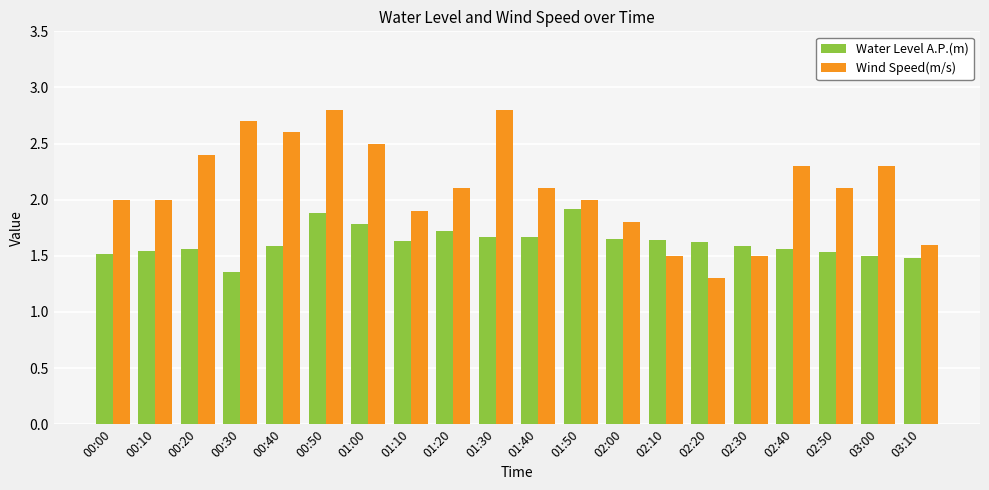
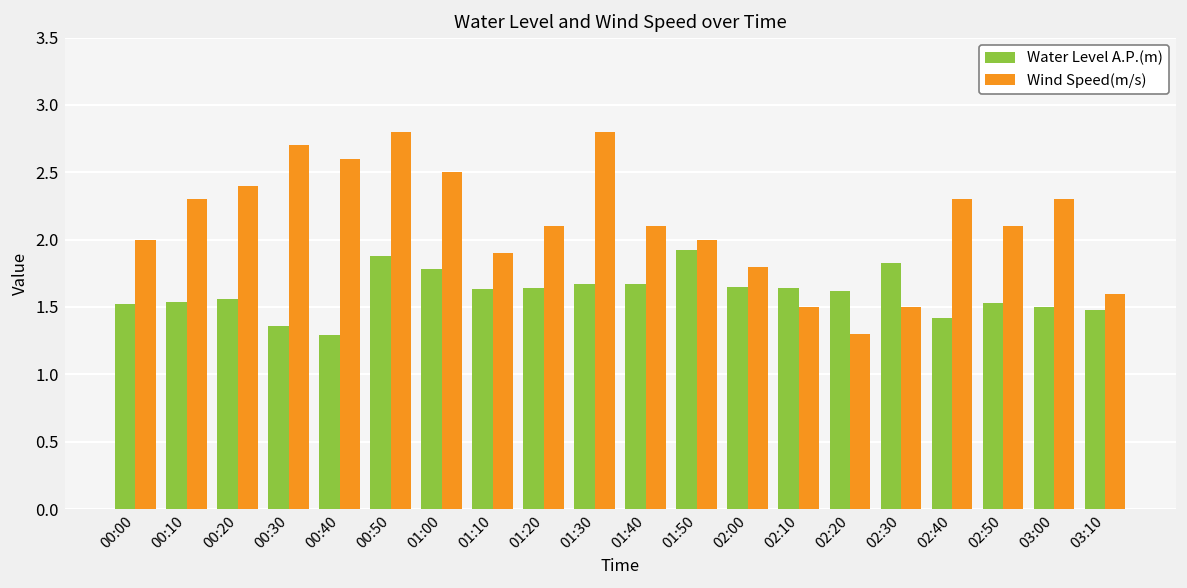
Wind Speed(m/s), 00:10: 2.0 -> 2.3
Water Level A.P.(m), 00:40: 1.59 -> 1.29
Water Level A.P.(m), 01:20: 1.72 -> 1.64
Water Level A.P.(m), 02:30: 1.59 -> 1.83
Water Level A.P.(m), 02:40: 1.56 -> 1.42
